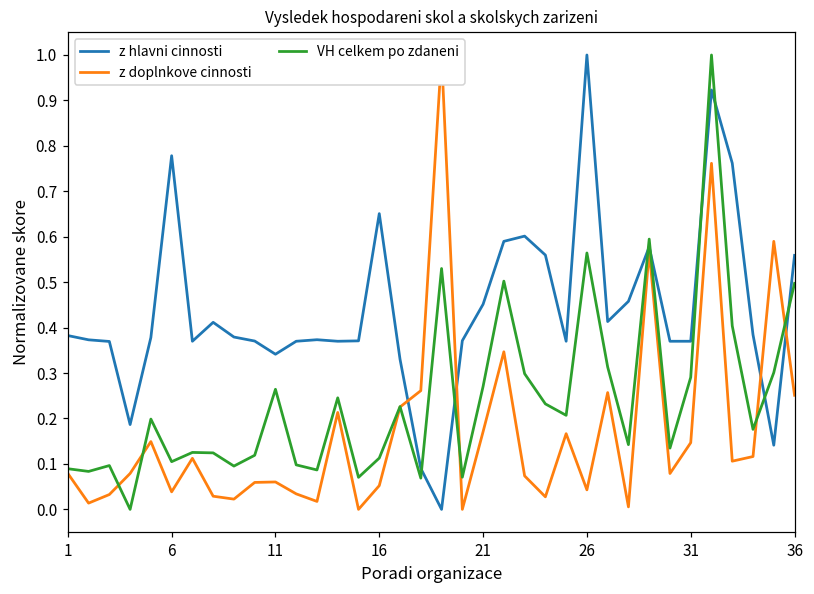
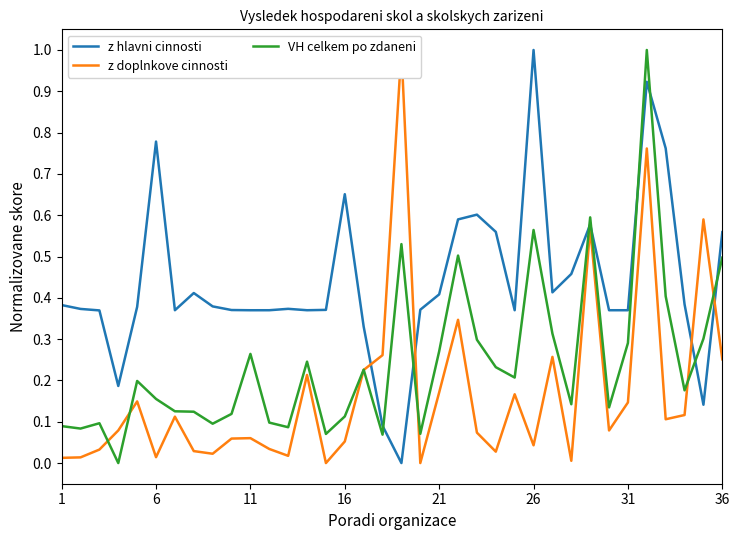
z doplnkove cinnosti, 1: 0.08 -> 0.01
z doplnkove cinnosti, 6: 0.04 -> 0.01
VH celkem po zdaneni, 6: 0.10 -> 0.16
z hlavni cinnosti, 11: 0.34 -> 0.37
z hlavni cinnosti, 21: 0.45 -> 0.41
